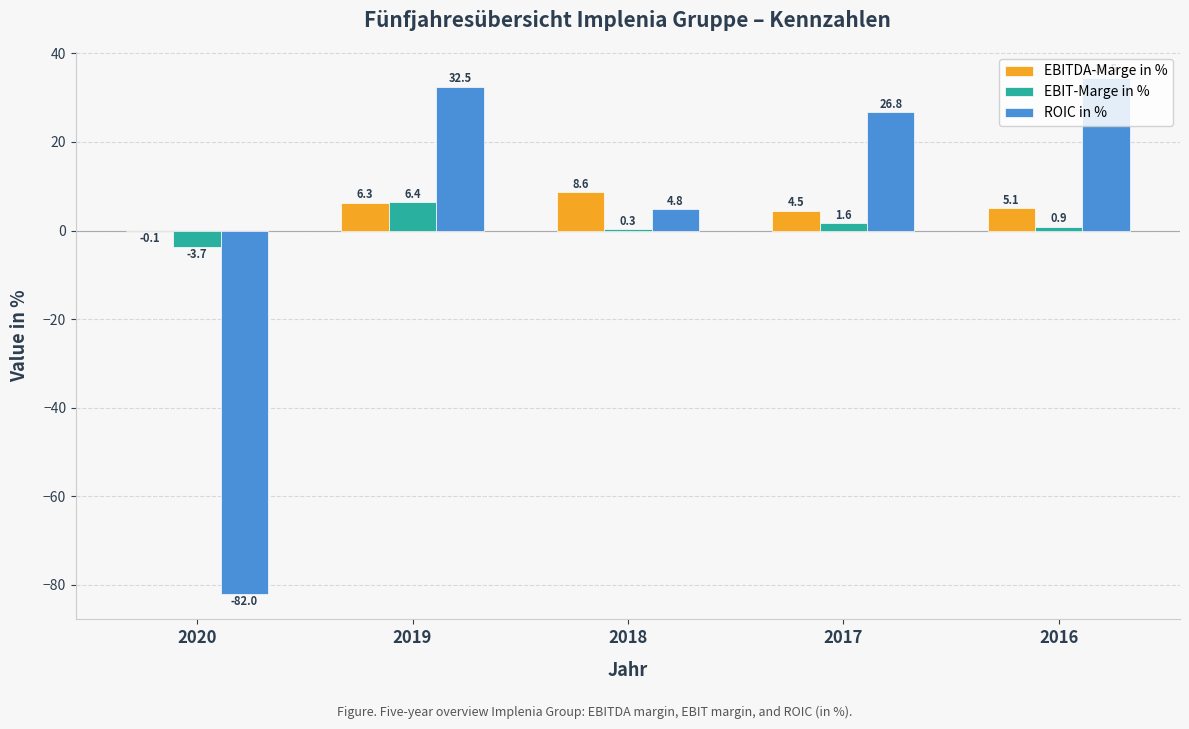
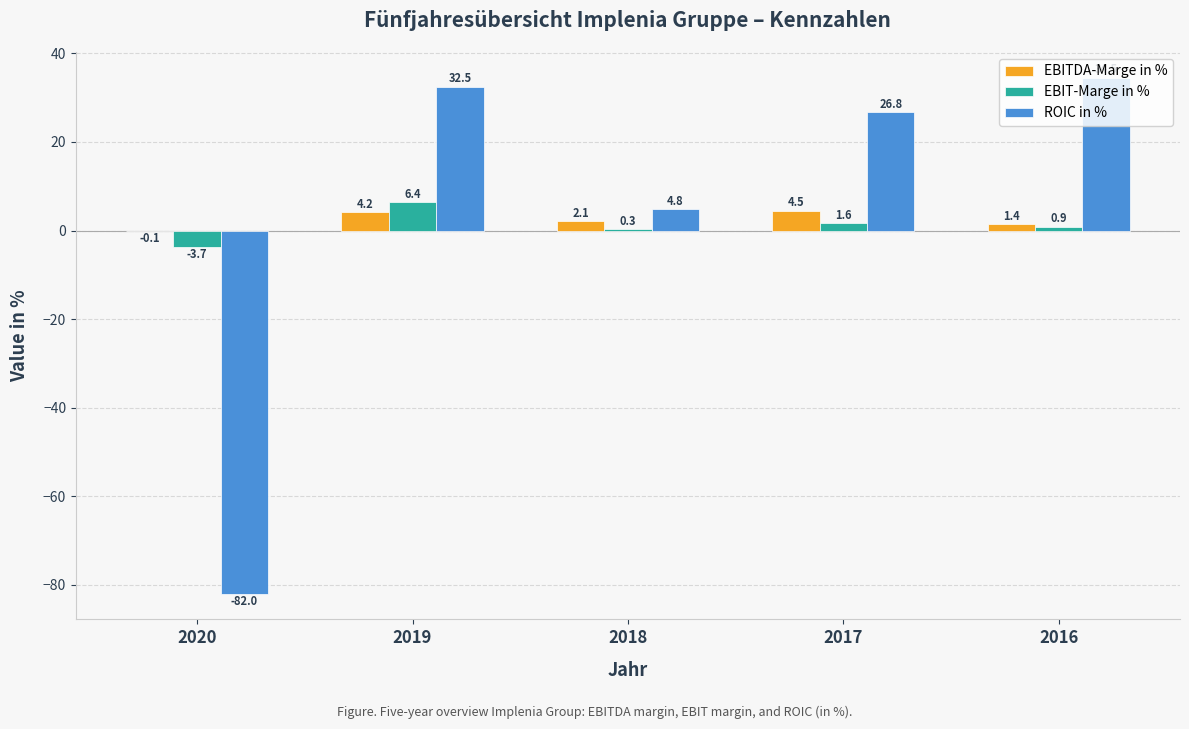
EBITDA-Marge in %, 2019: 6.3 -> 4.2
EBITDA-Marge in %, 2018: 8.6 -> 2.1
EBITDA-Marge in %, 2016: 5.1 -> 1.4
